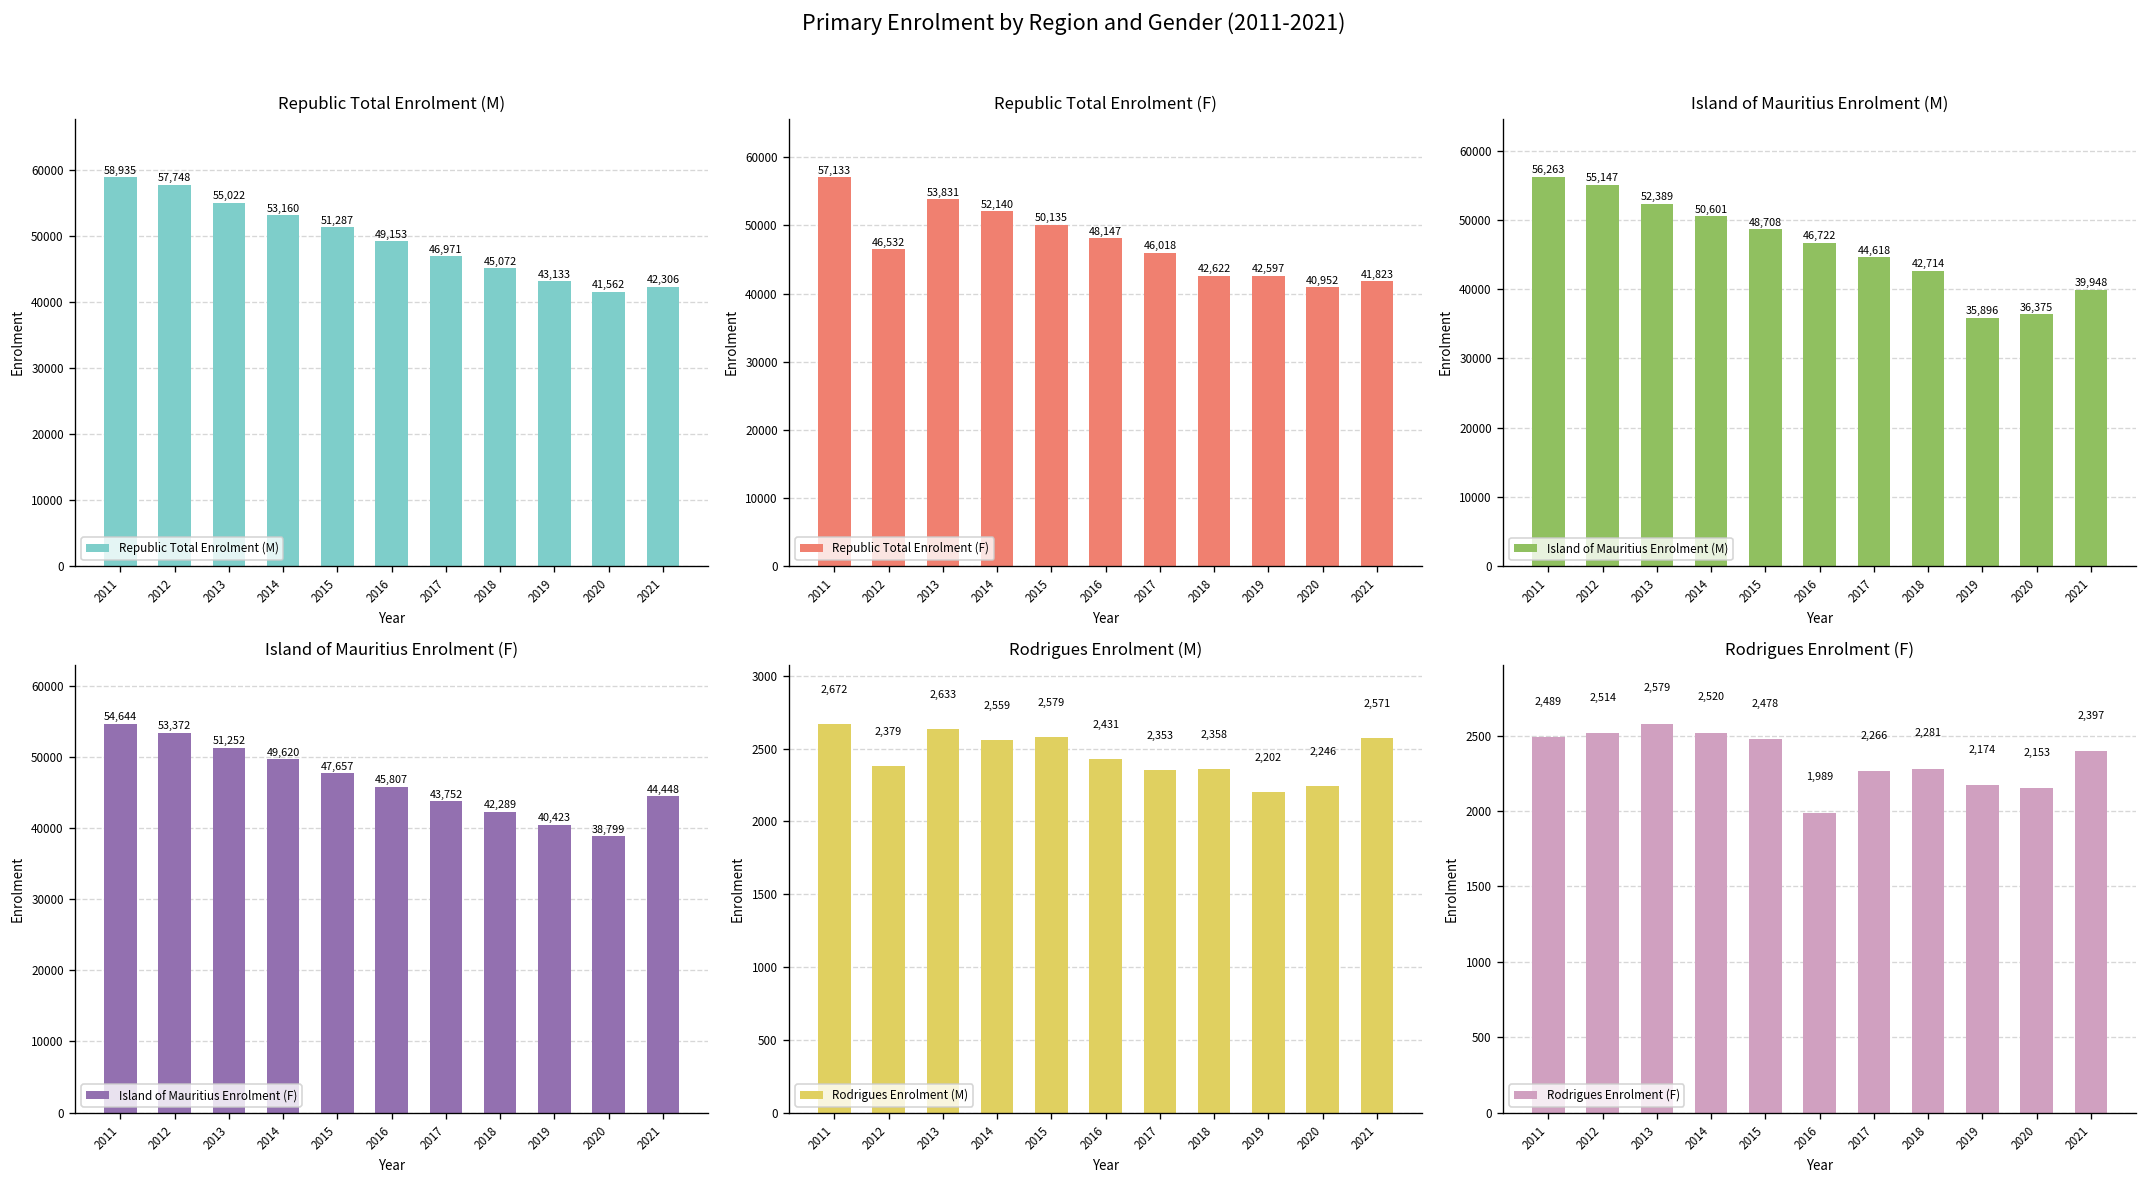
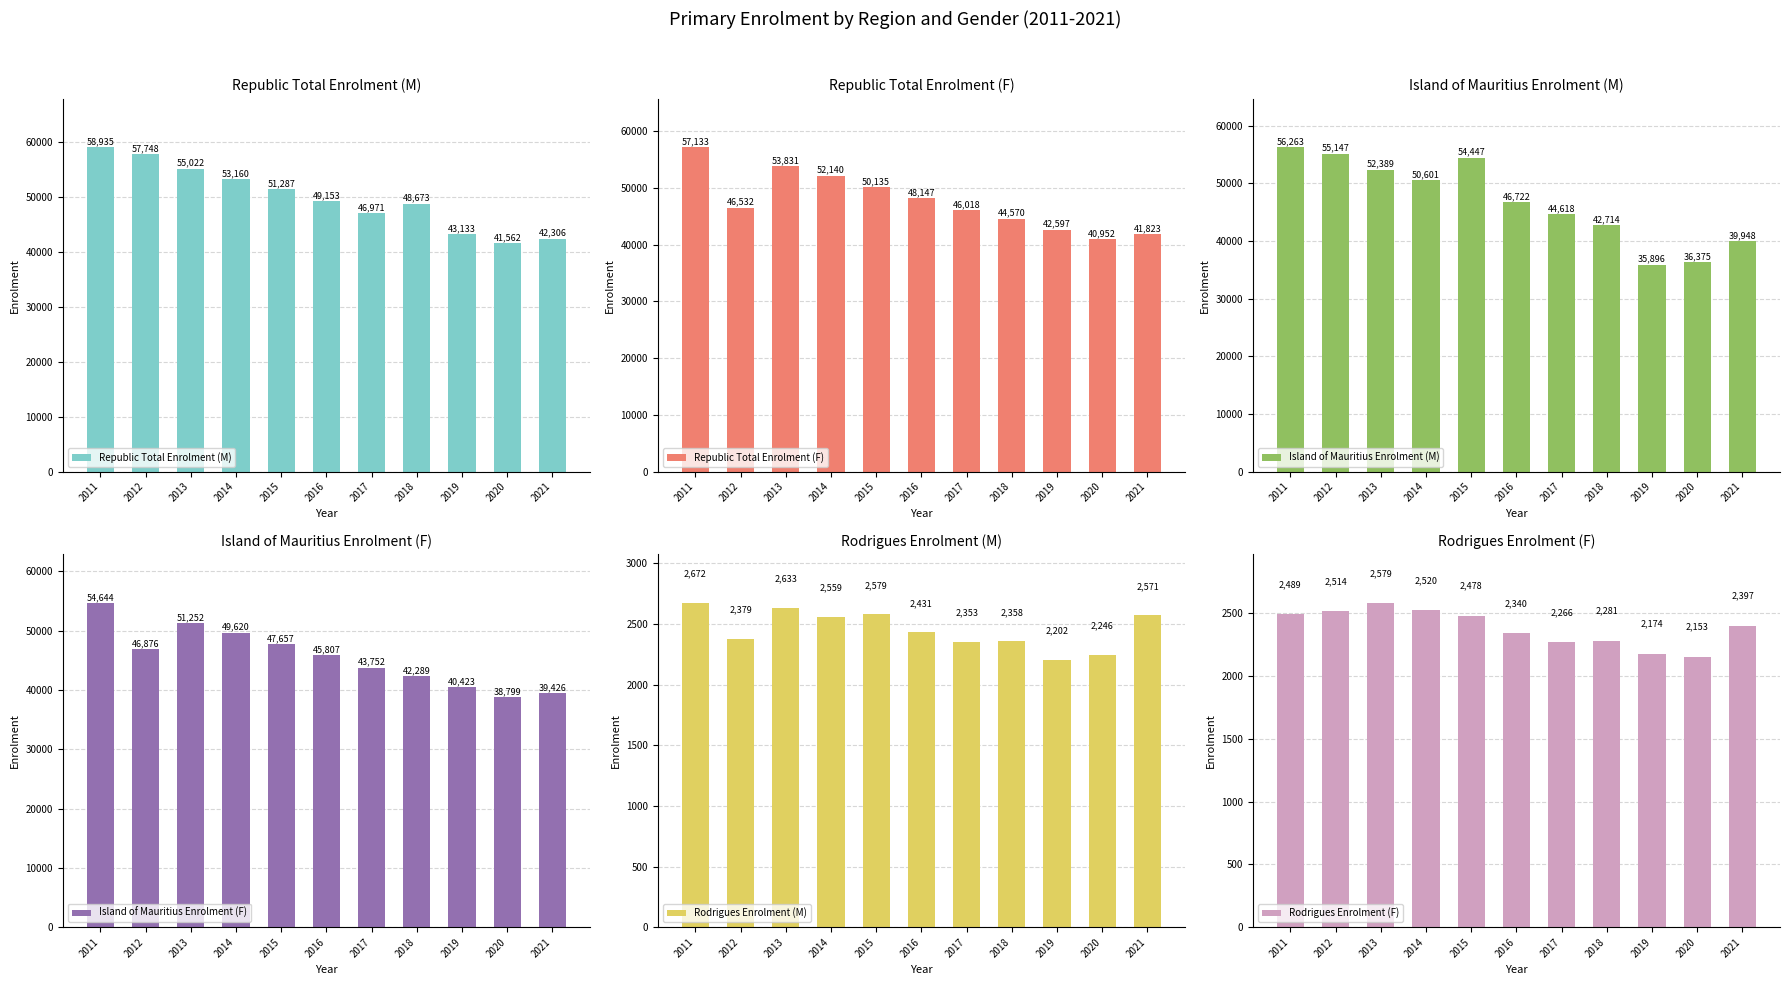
Republic Total Enrolment (M), 2018: 45,072 -> 48,673
Republic Total Enrolment (F), 2018: 42,622 -> 44,570
Island of Mauritius Enrolment (M), 2015: 48,708 -> 54,447
Island of Mauritius Enrolment (F), 2012: 53,372 -> 46,876
Island of Mauritius Enrolment (F), 2021: 44,448 -> 39,426
Rodrigues Enrolment (F), 2016: 1,989 -> 2,340
